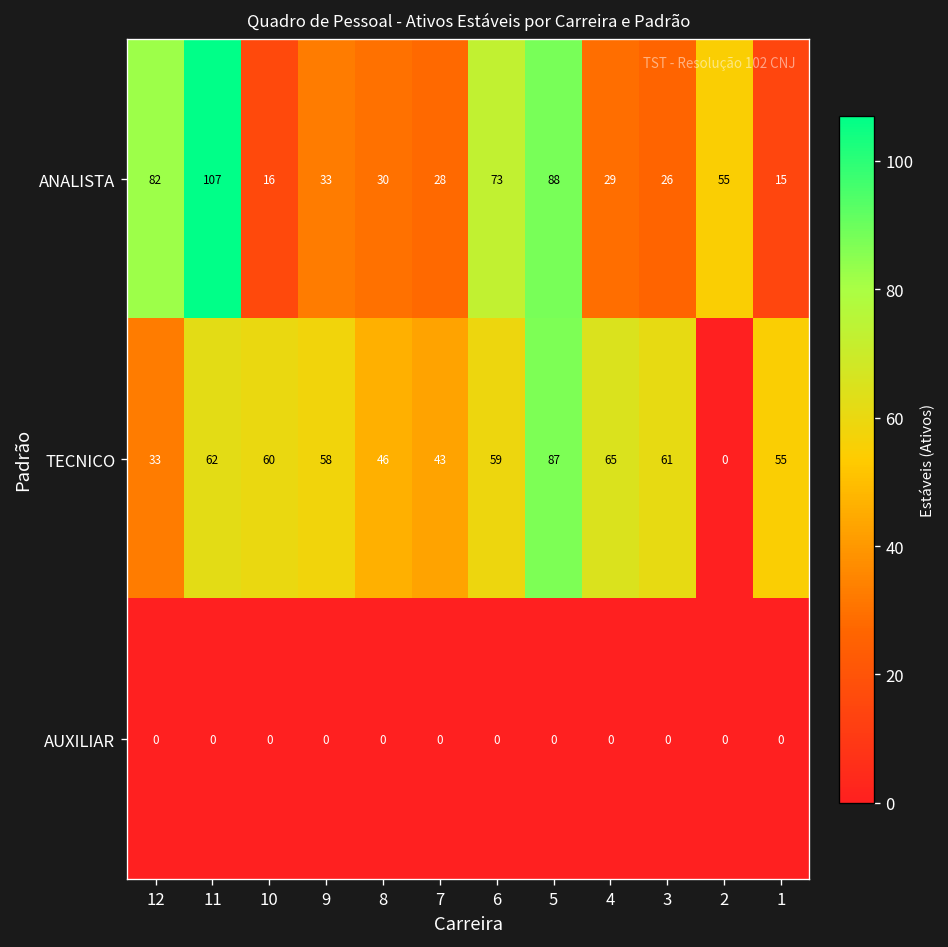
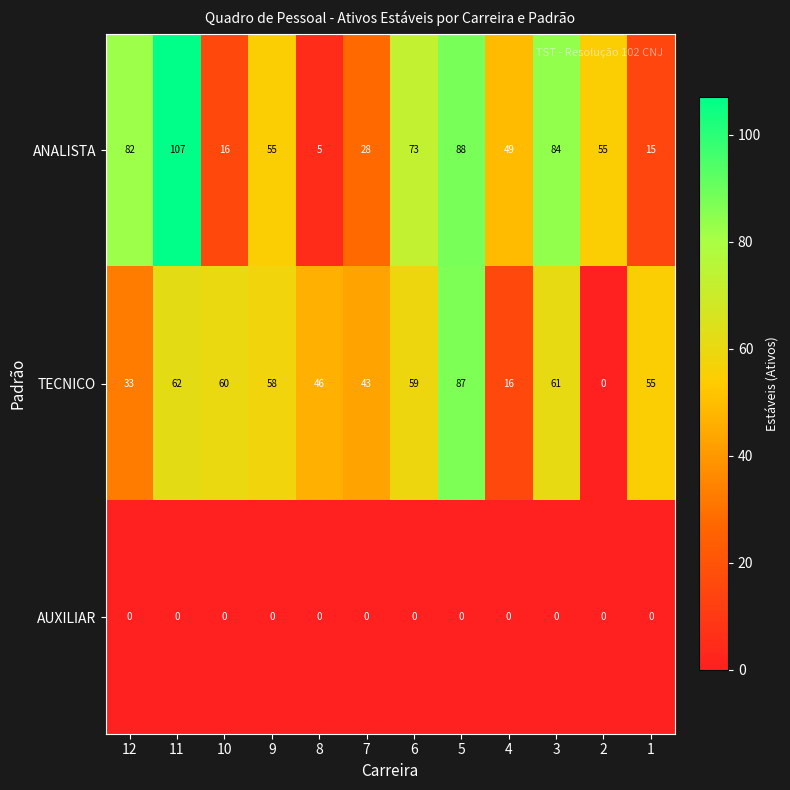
ANALISTA, 9: 33 -> 55
ANALISTA, 8: 30 -> 5
ANALISTA, 4: 29 -> 49
ANALISTA, 3: 26 -> 84
TECNICO, 4: 65 -> 16
